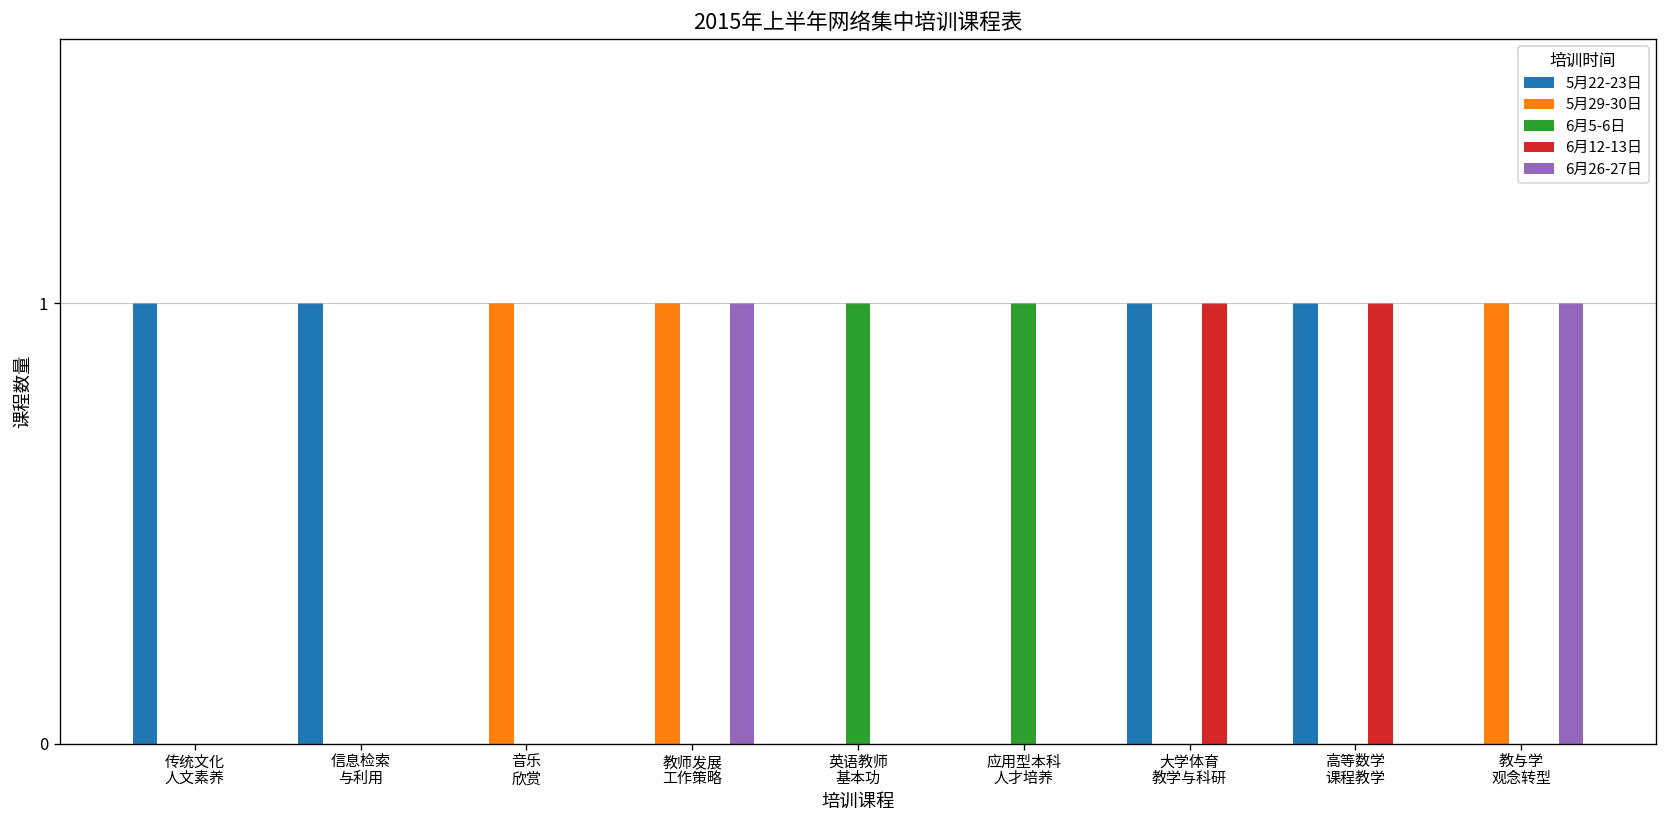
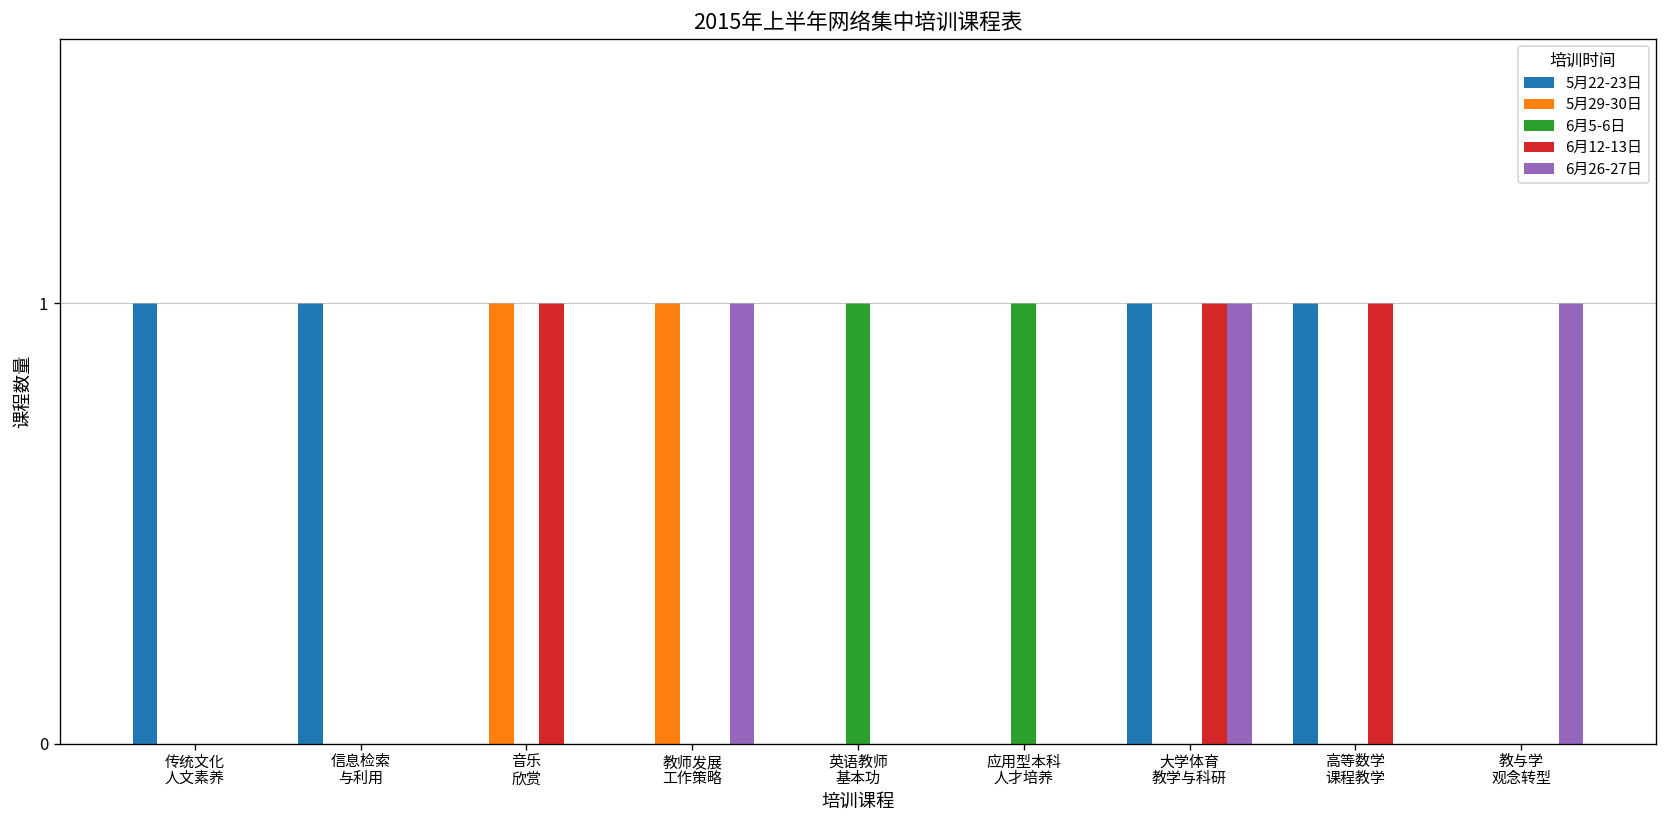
6月12-13日, 音乐 欣赏: 0 -> 1
6月26-27日, 大学体育 教学与科研: 0 -> 1
5月29-30日, 教与学 观念转型: 1 -> 0
